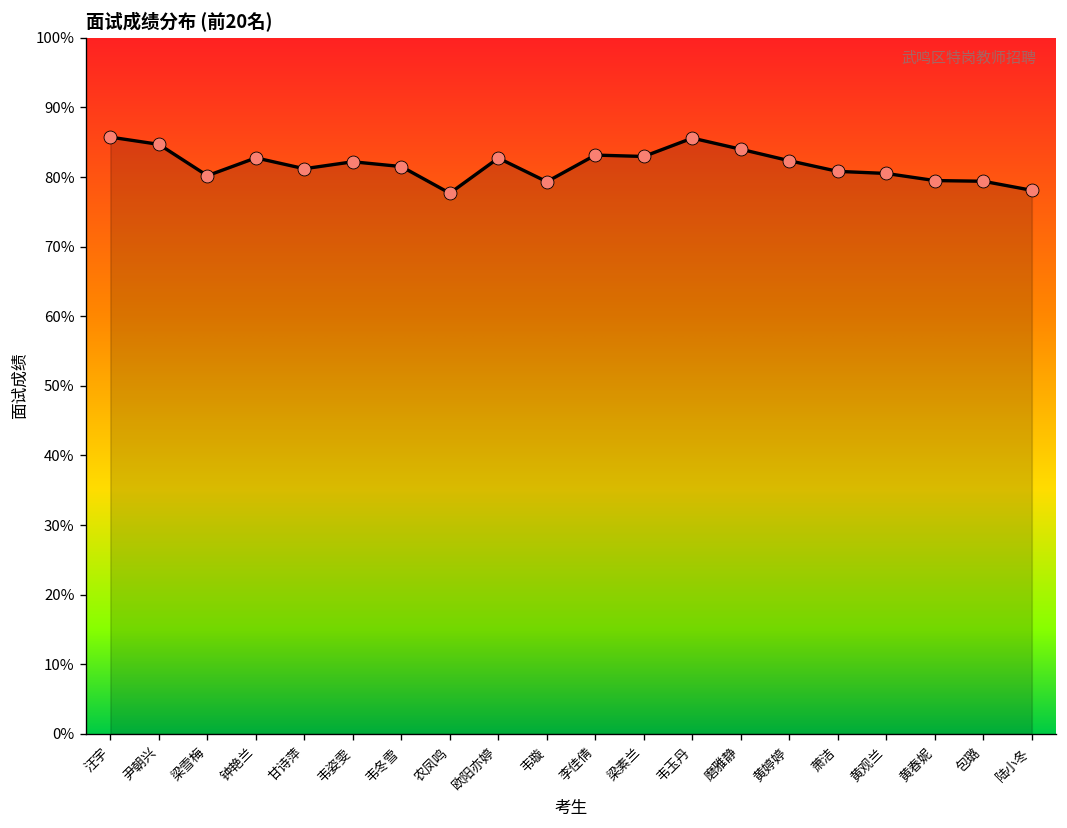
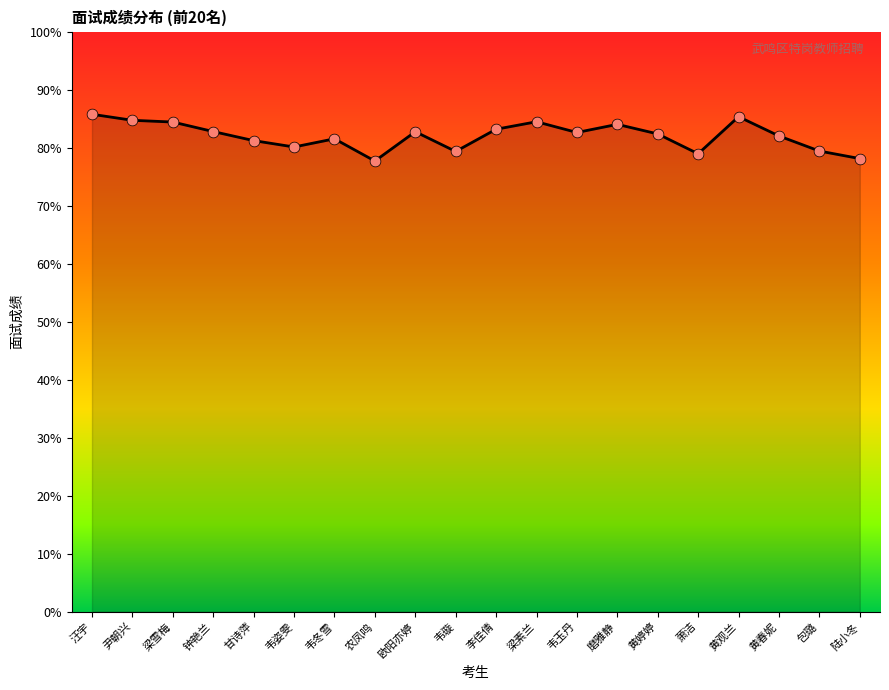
梁雪梅: 80% -> 84%
韦姿雯: 82% -> 80%
梁素兰: 83% -> 84%
韦玉丹: 86% -> 83%
萧洁: 81% -> 79%
黄观兰: 81% -> 85%
黄春妮: 80% -> 82%
